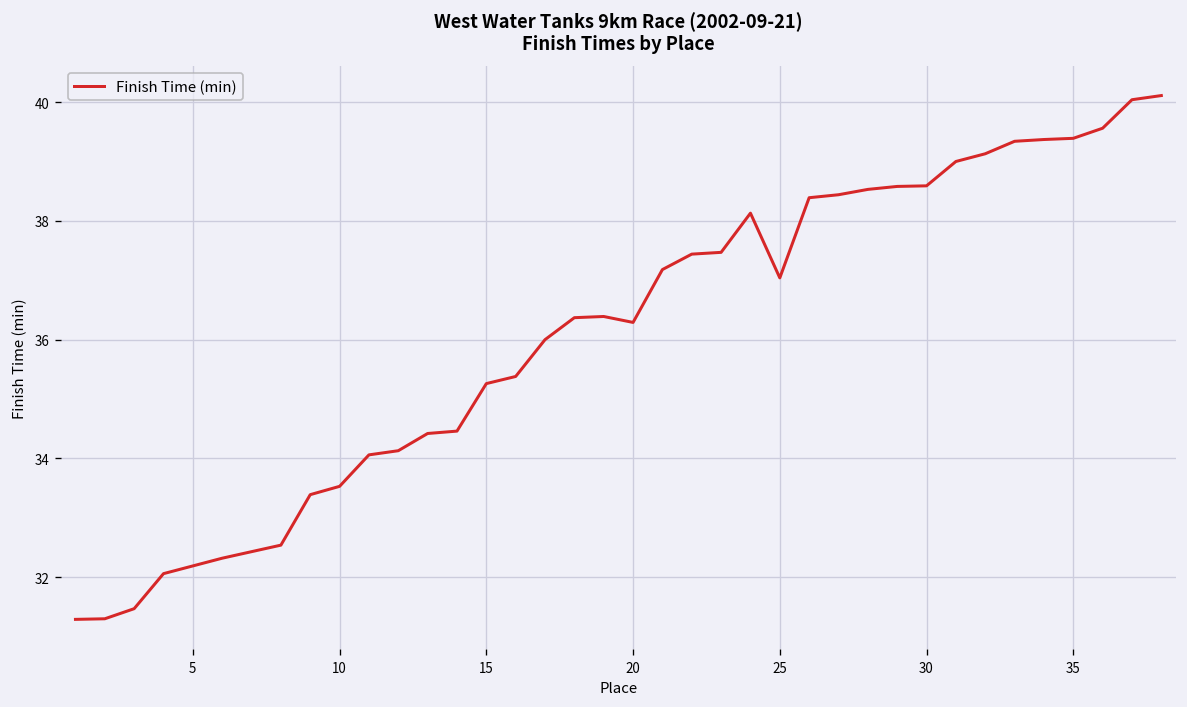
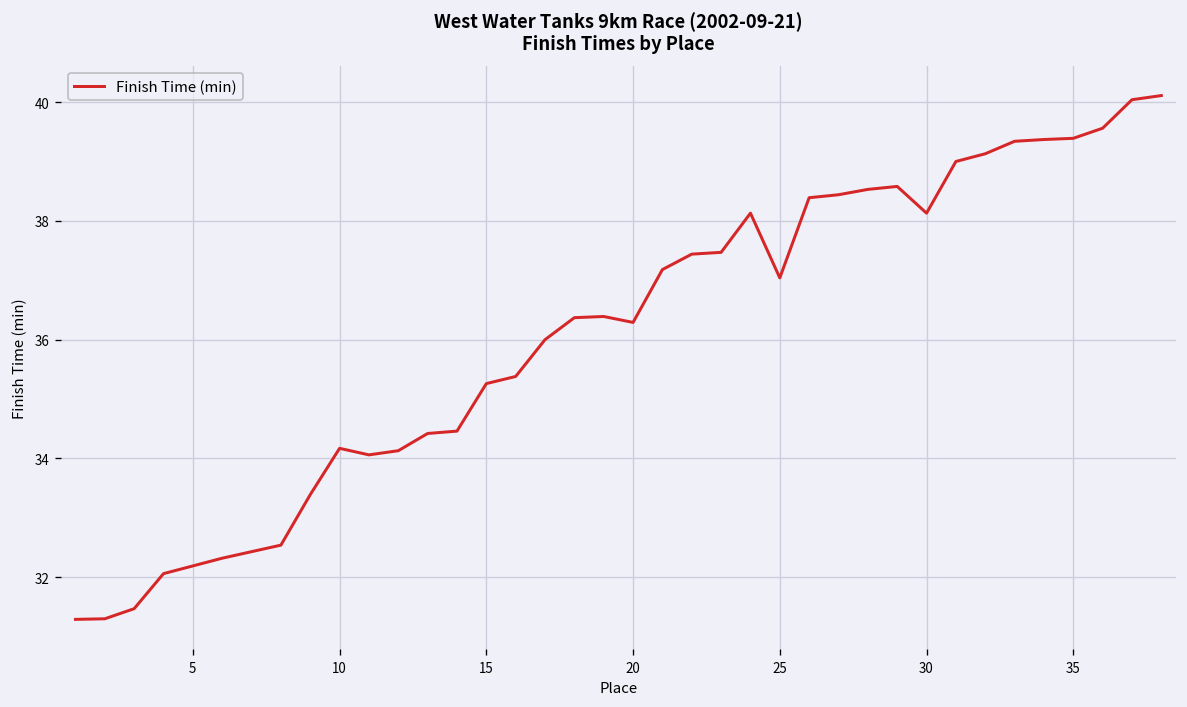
10: 33.5 -> 34.2
30: 38.6 -> 38.1
